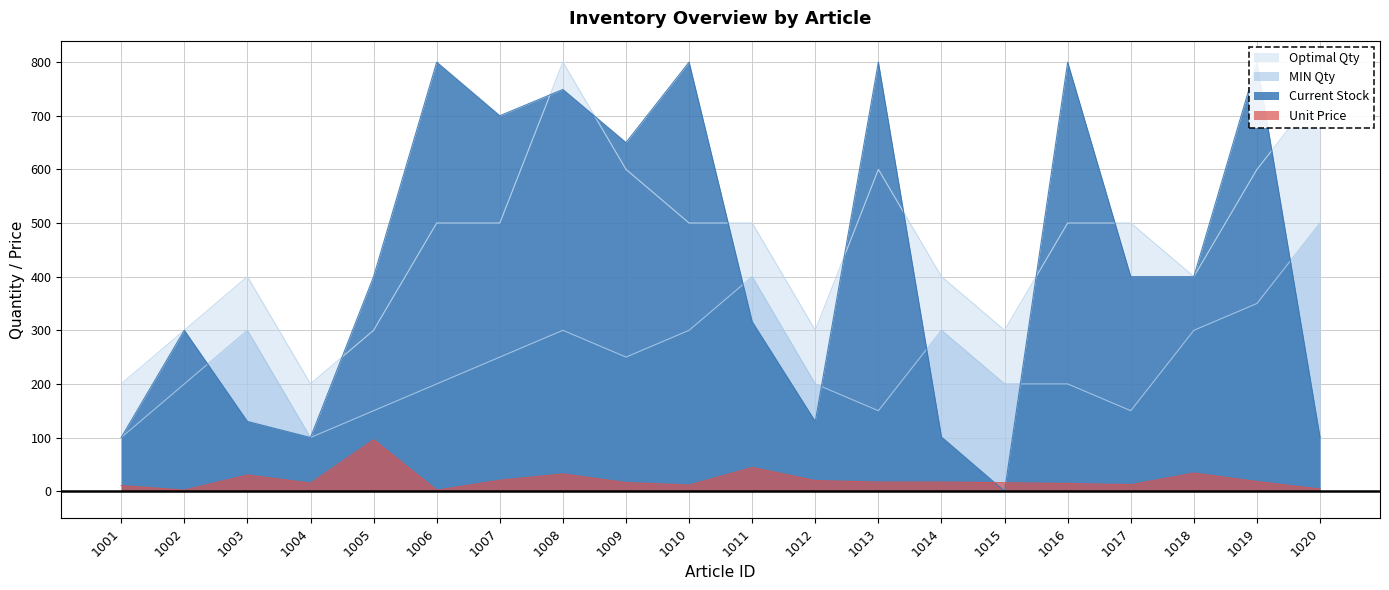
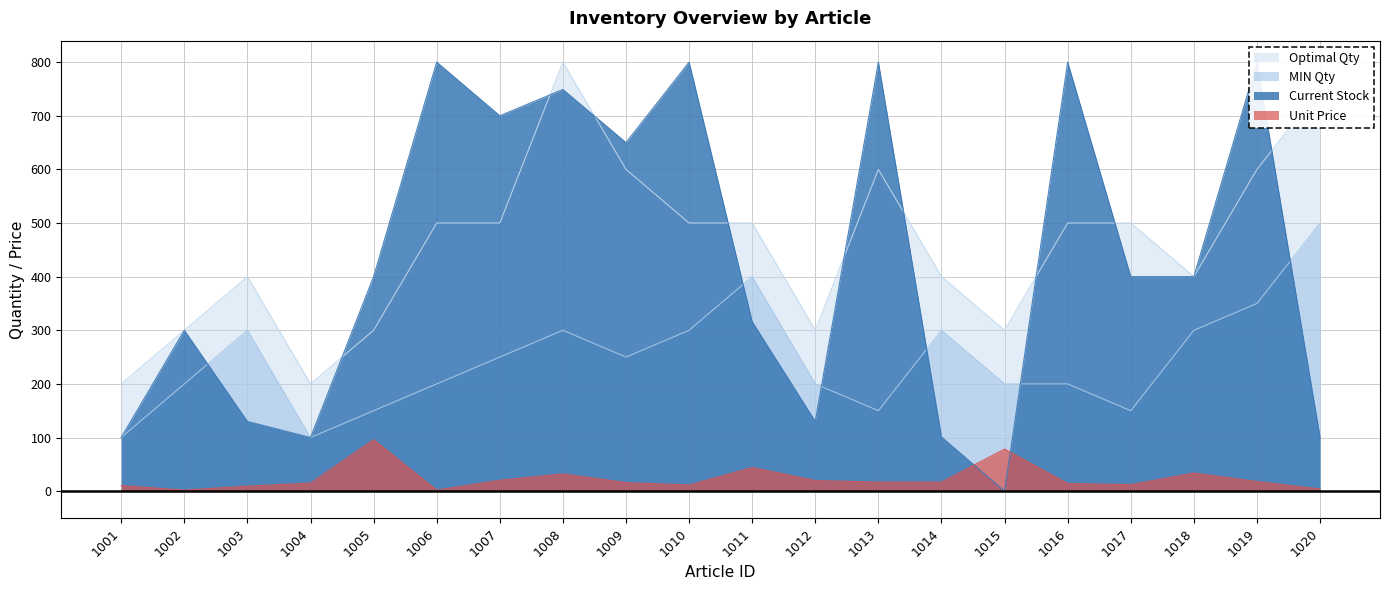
Unit Price, 1003: 30 -> 10
Unit Price, 1015: 20 -> 80
